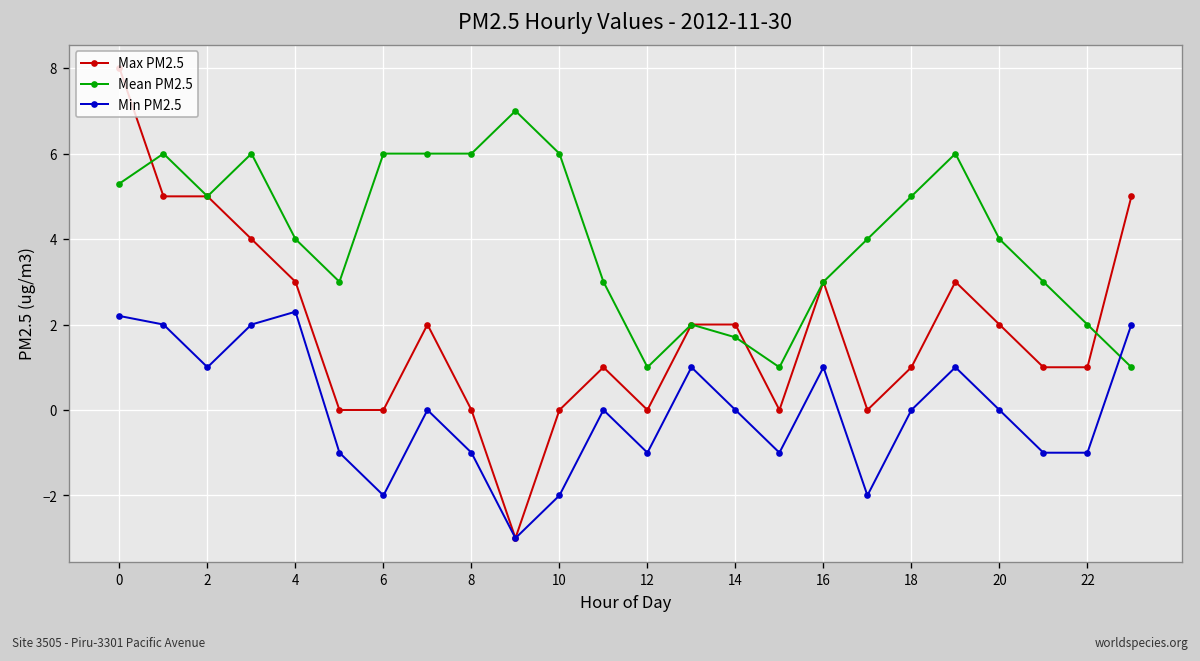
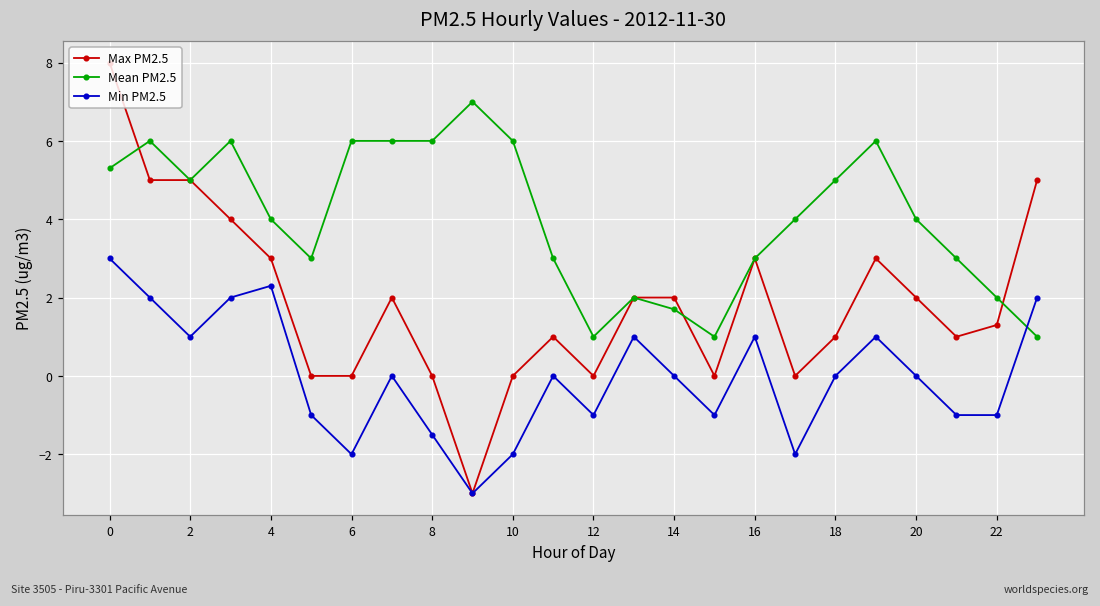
Min PM2.5, 0: 2.2 -> 3.0
Min PM2.5, 8: -1.0 -> -1.5
Max PM2.5, 22: 1.0 -> 1.3
